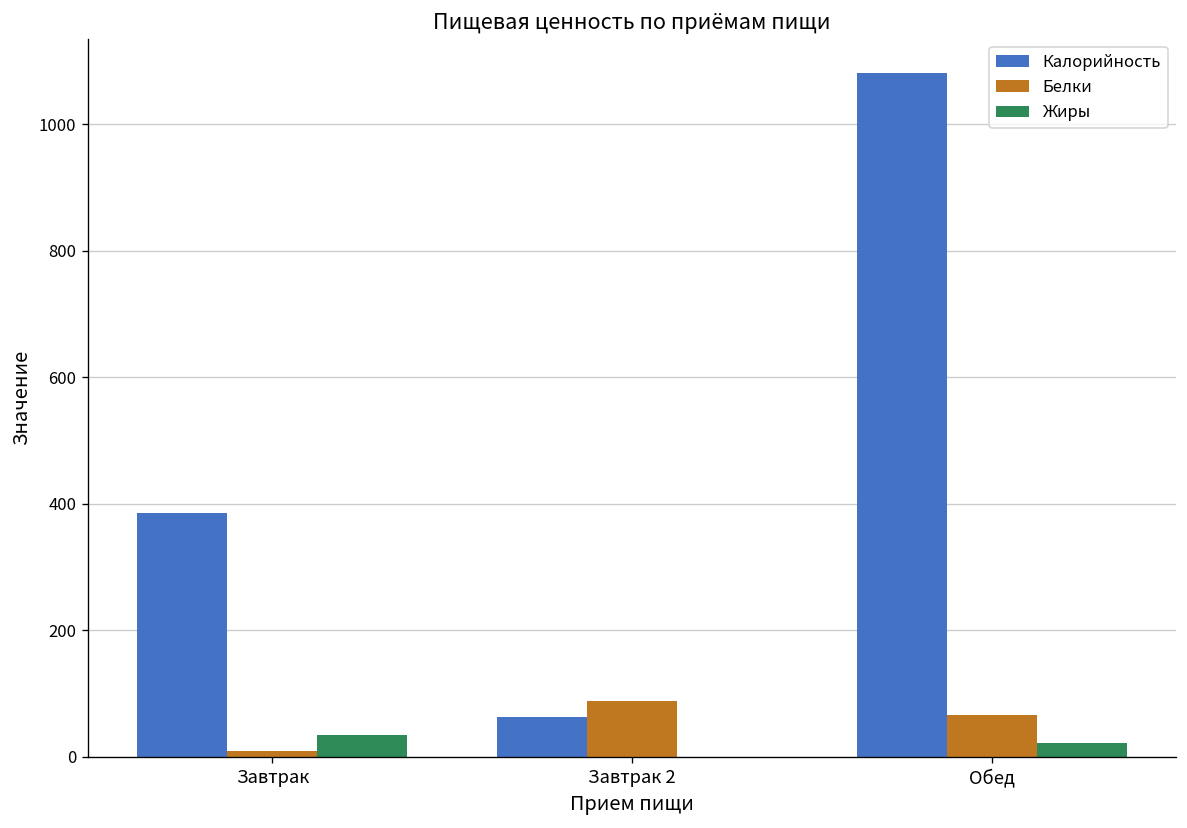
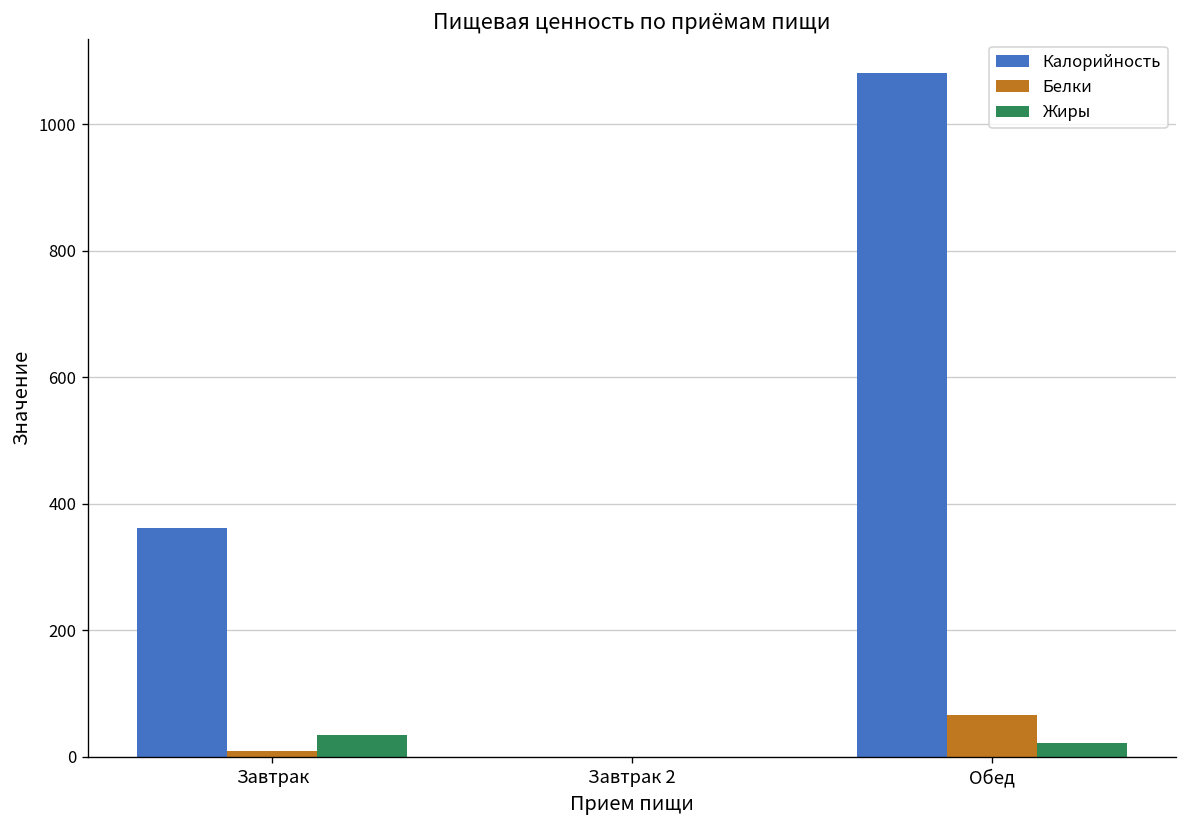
Калорийность, Завтрак: 390 -> 360
Калорийность, Завтрак 2: 60 -> 0
Белки, Завтрак 2: 90 -> 0
